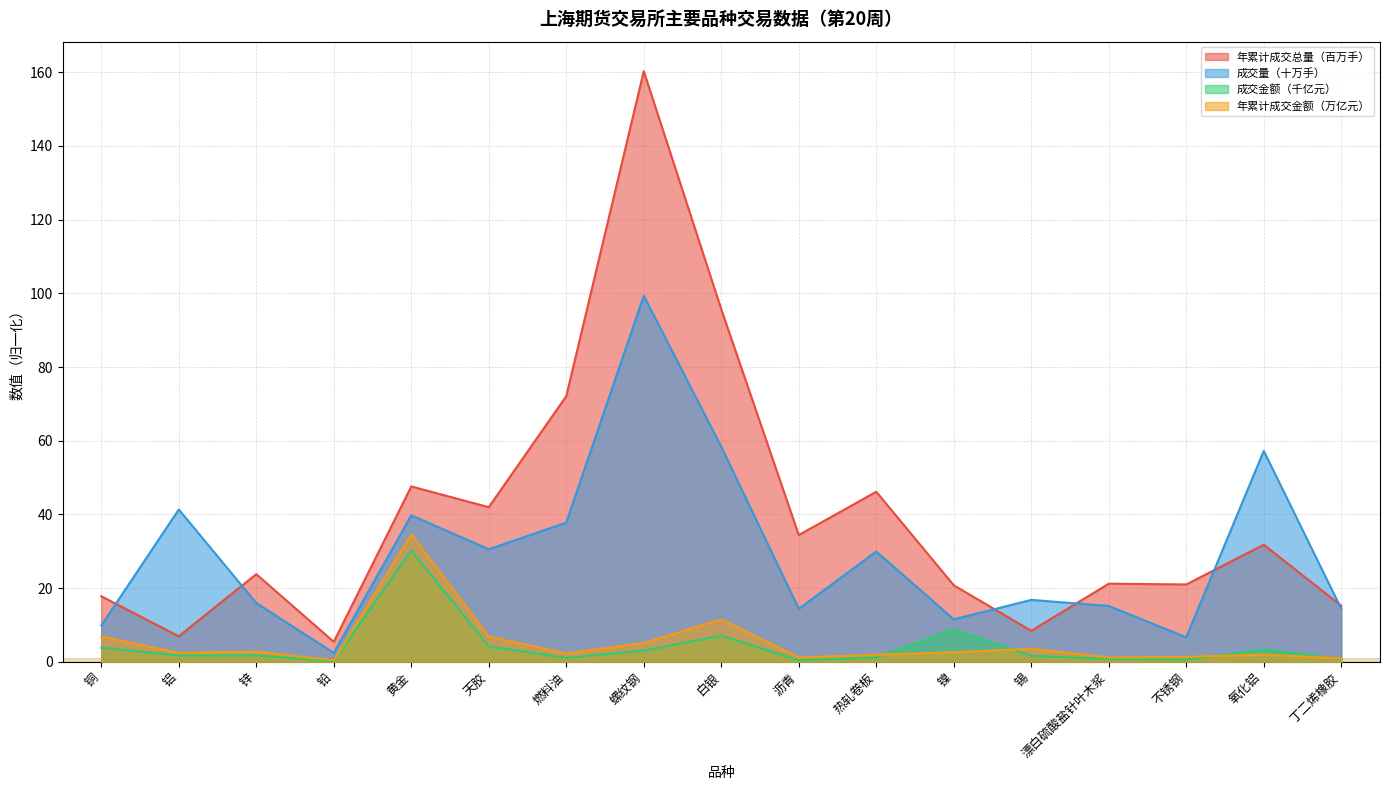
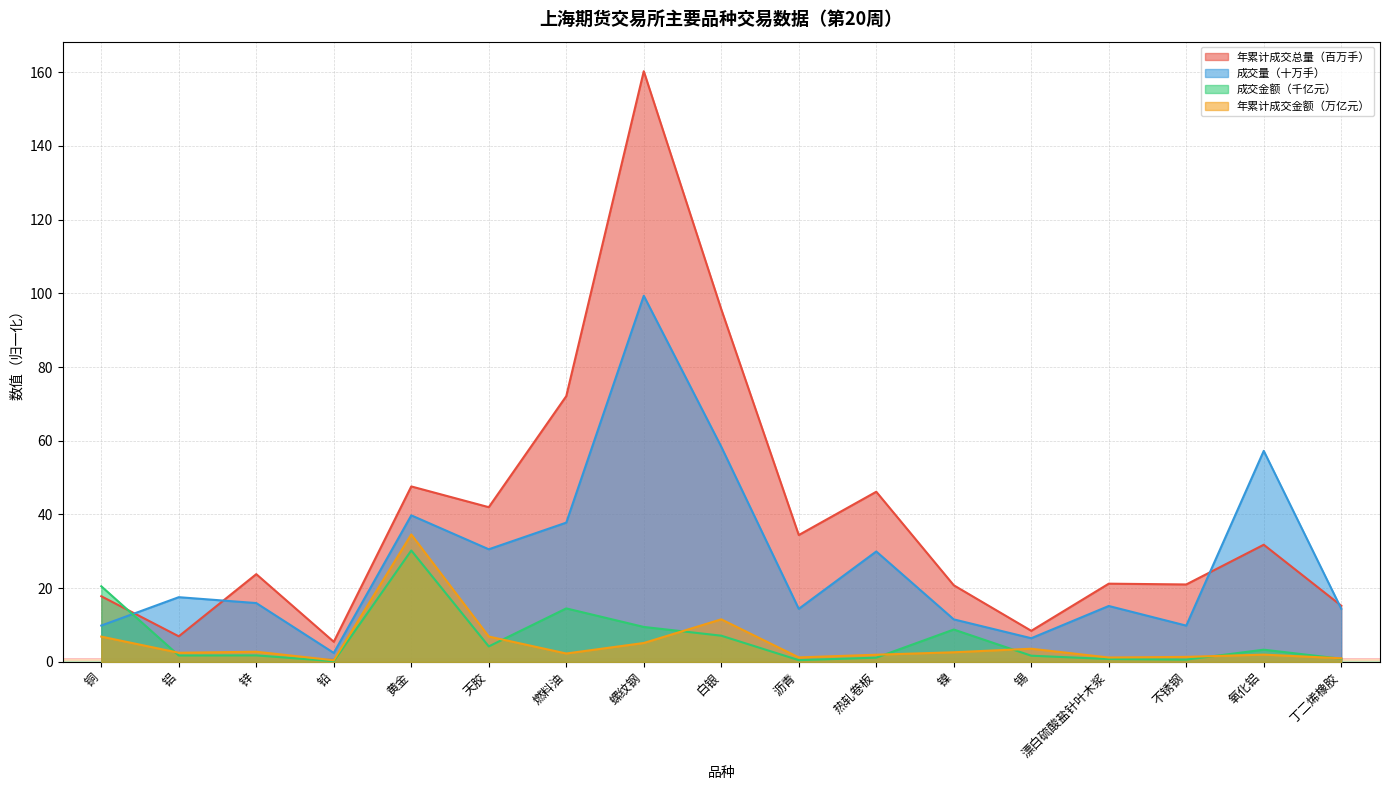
成交金额（千亿元）, 铜: 4 -> 21
成交量（十万手）, 铝: 41 -> 18
成交金额（千亿元）, 燃料油: 1 -> 15
成交金额（千亿元）, 螺纹钢: 3 -> 10
成交量（十万手）, 锡: 17 -> 6
成交量（十万手）, 不锈钢: 7 -> 10
